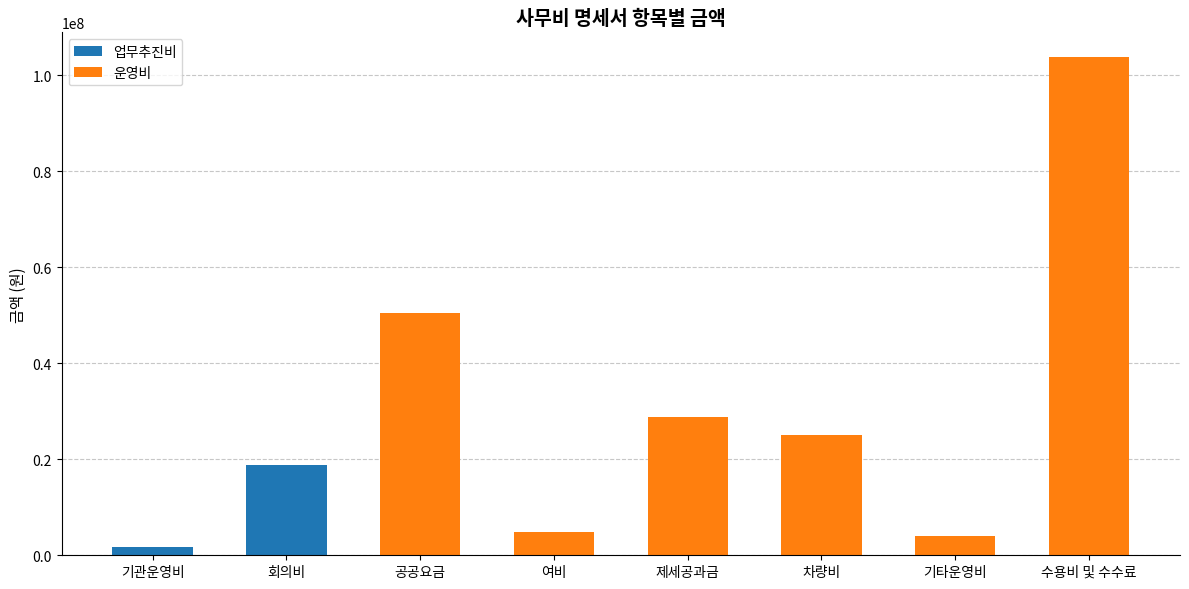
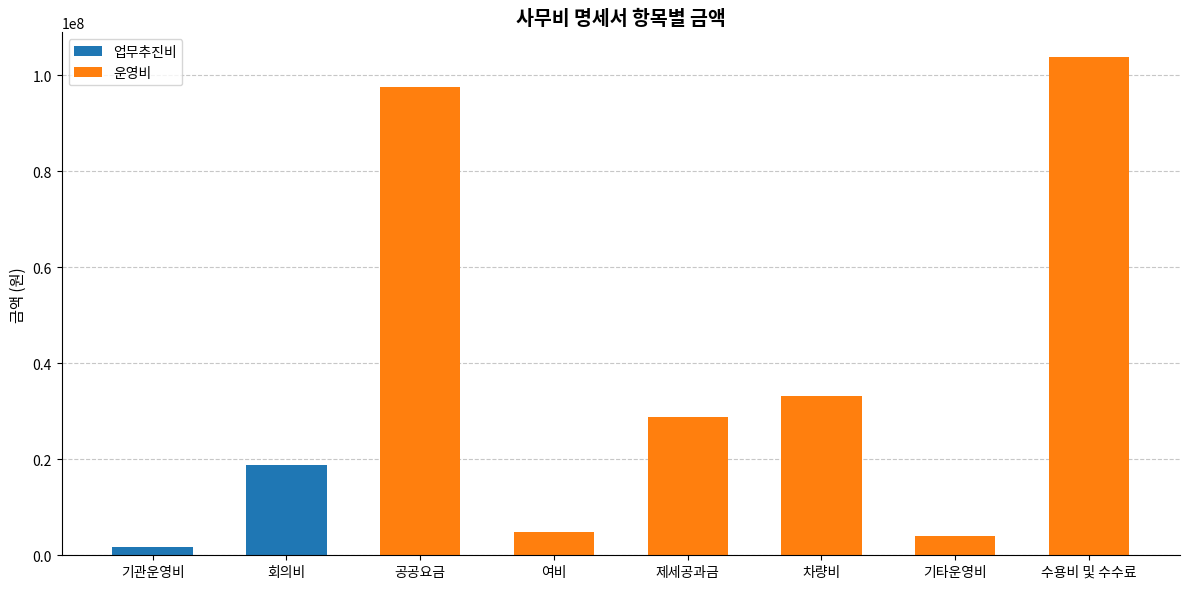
공공요금: 50000000 -> 98000000
차량비: 25000000 -> 33000000
